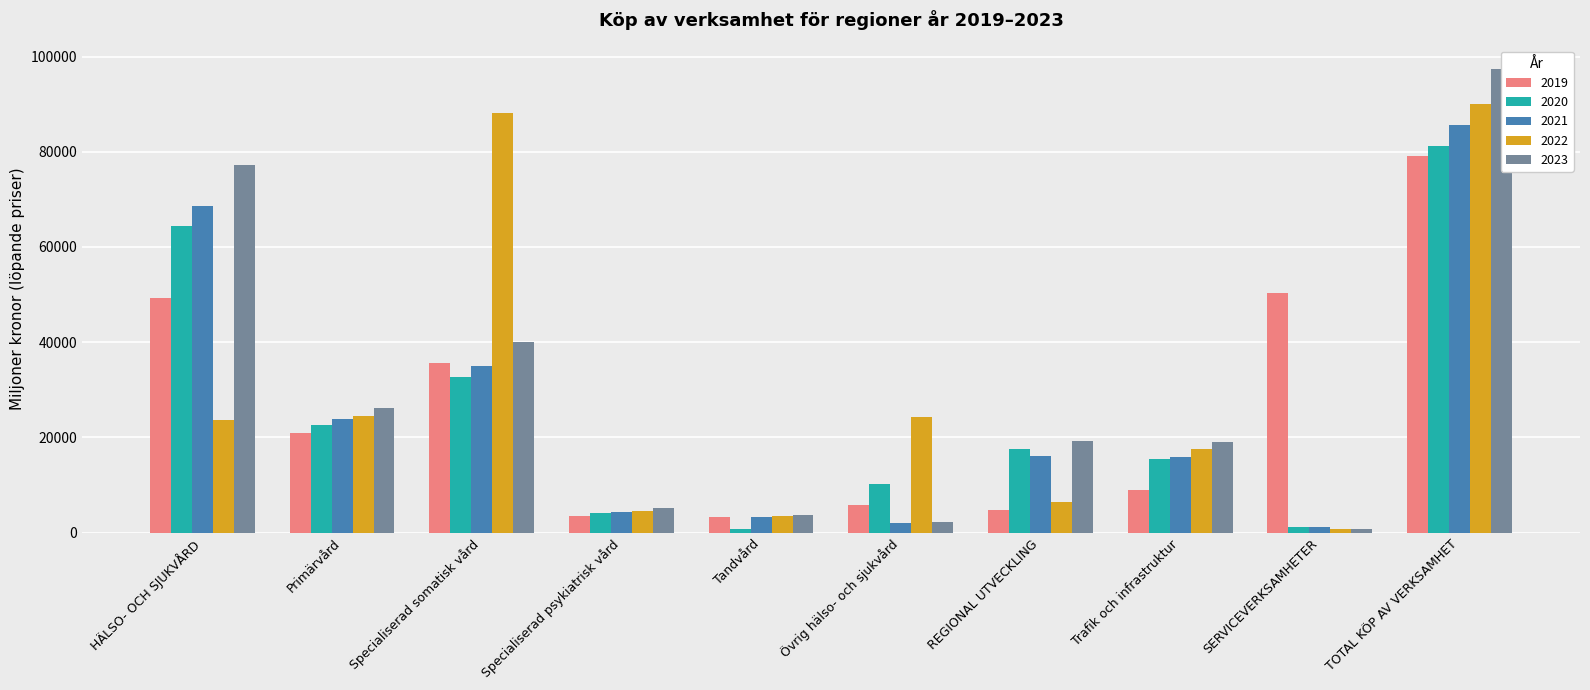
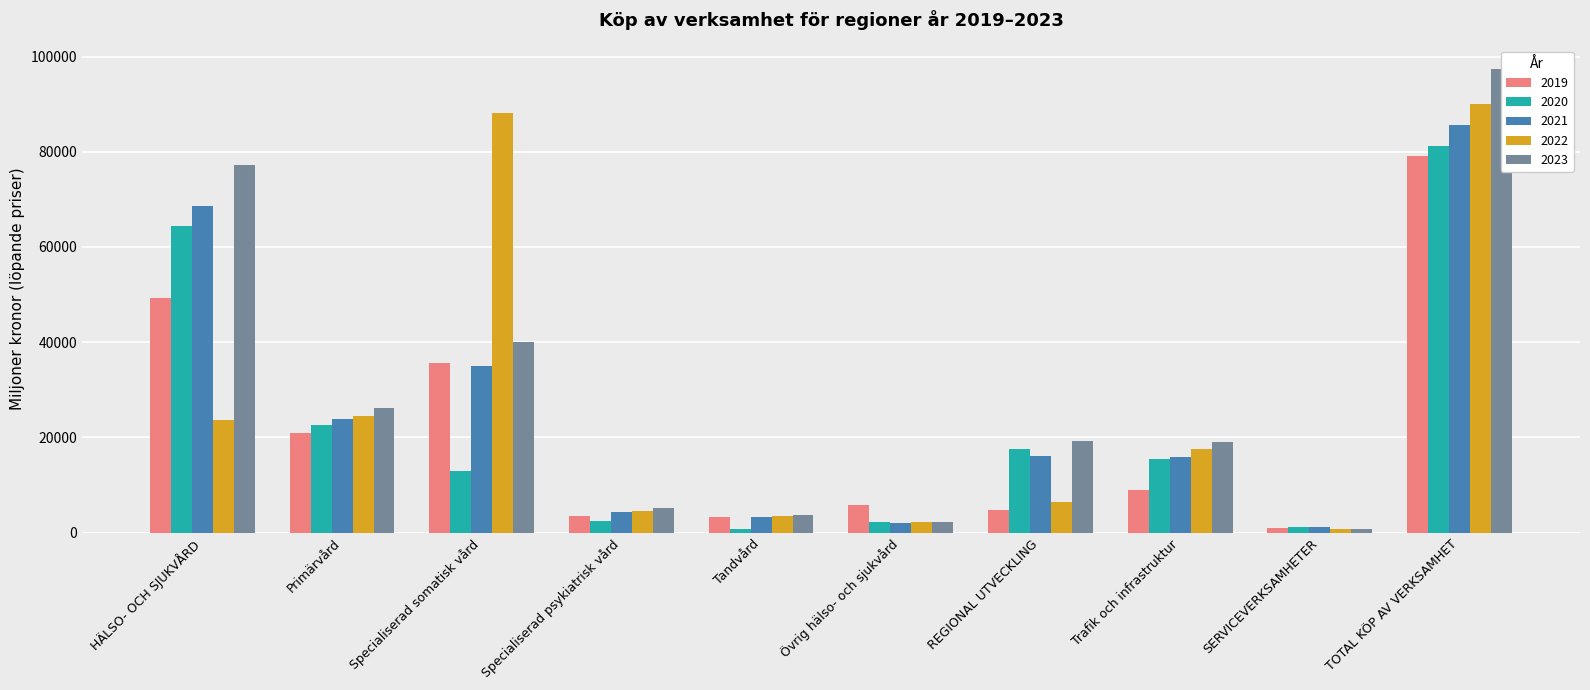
2020, Specialiserad somatisk vård: 33000 -> 13000
2020, Specialiserad psykiatrisk vård: 4000 -> 2000
2020, Övrig hälso- och sjukvård: 10000 -> 2000
2022, Övrig hälso- och sjukvård: 24000 -> 2000
2019, SERVICEVERKSAMHETER: 50000 -> 1000
